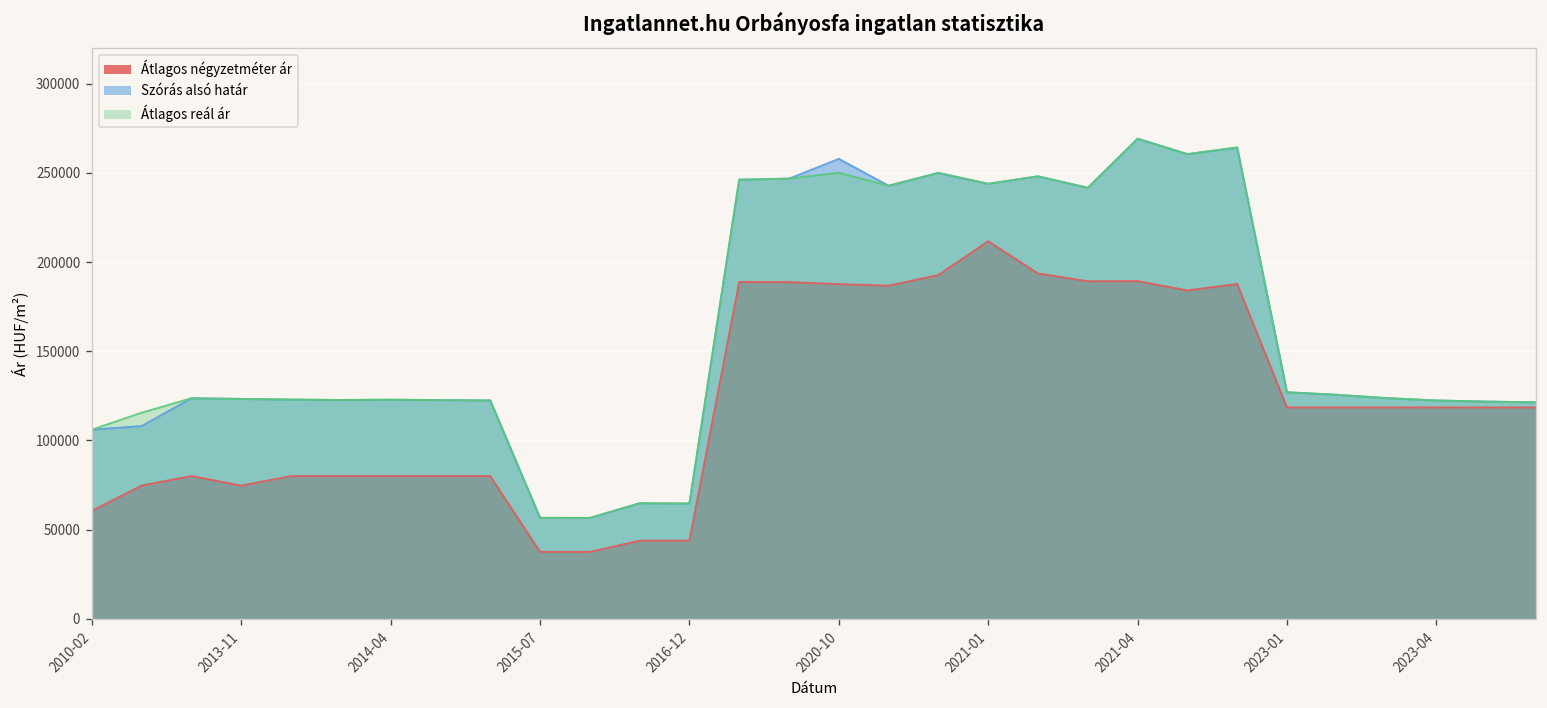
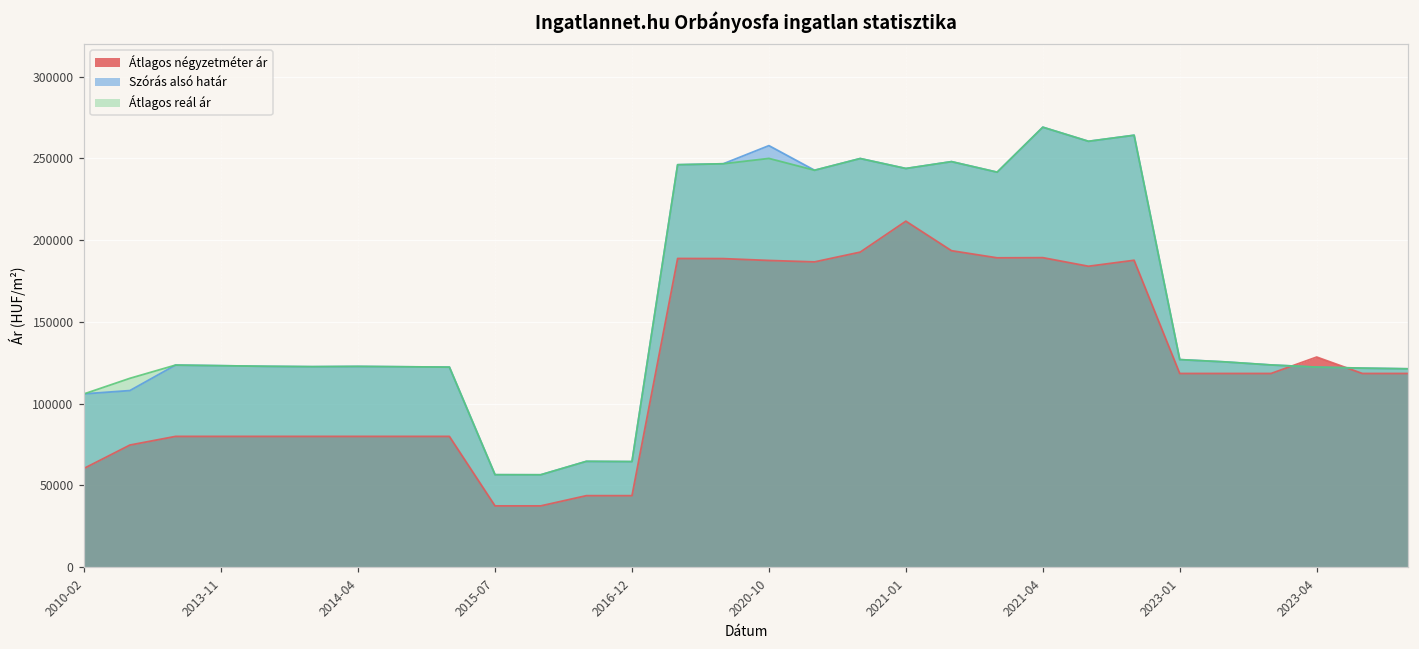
Átlagos négyzetméter ár, 2013-11: 75000 -> 80000
Átlagos négyzetméter ár, 2023-04: 118000 -> 129000
